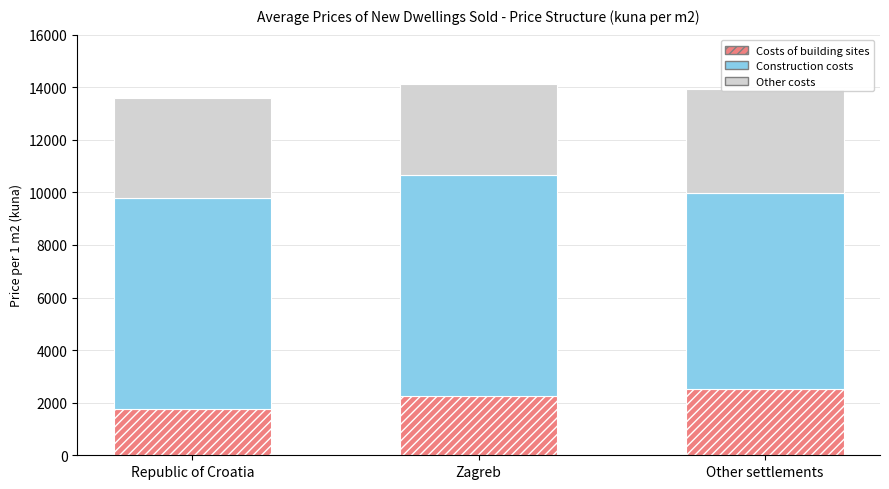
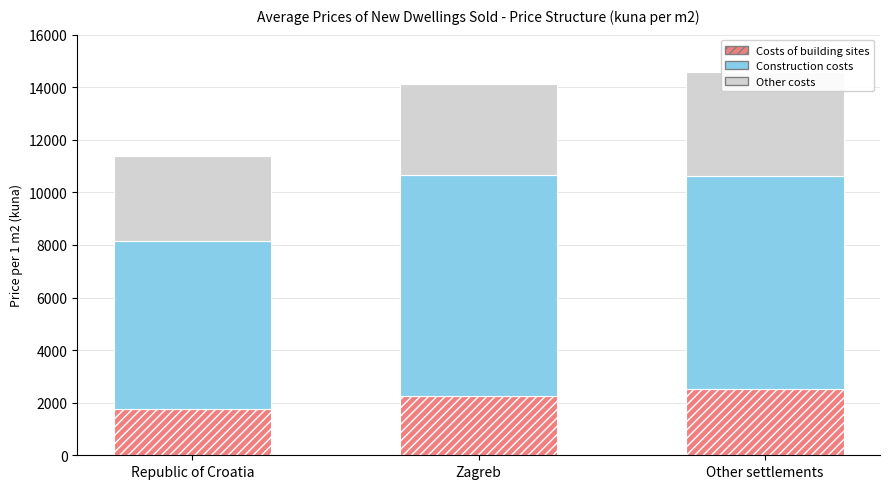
Construction costs, Republic of Croatia: 8000 -> 6400
Other costs, Republic of Croatia: 3800 -> 3200
Construction costs, Other settlements: 7500 -> 8100
